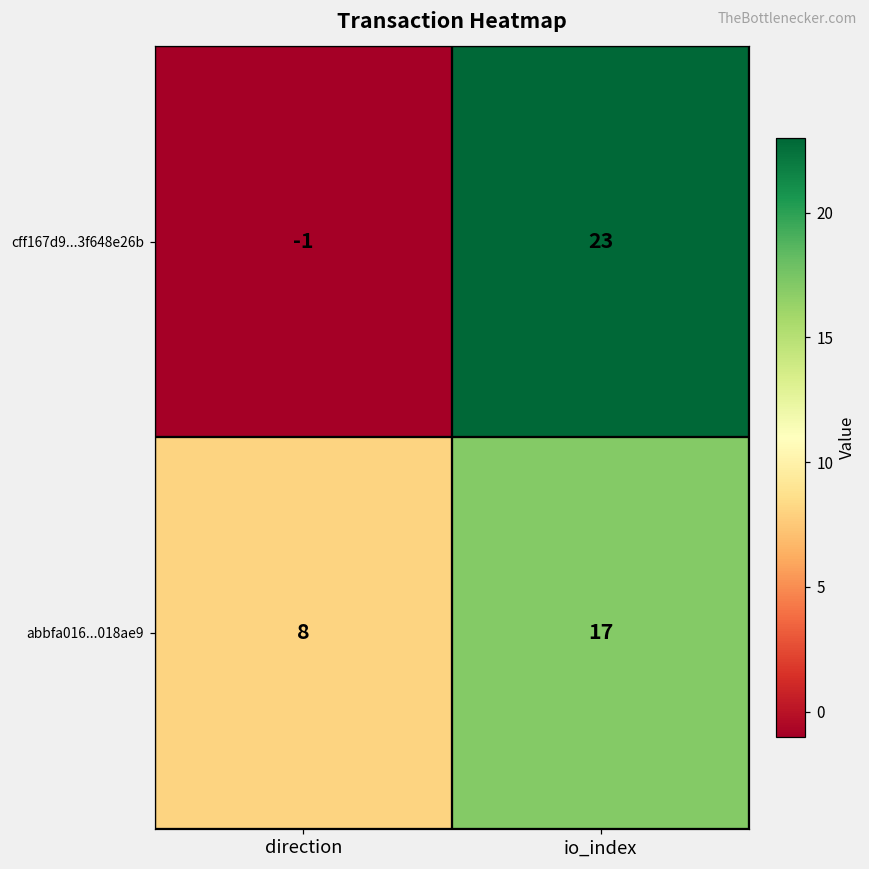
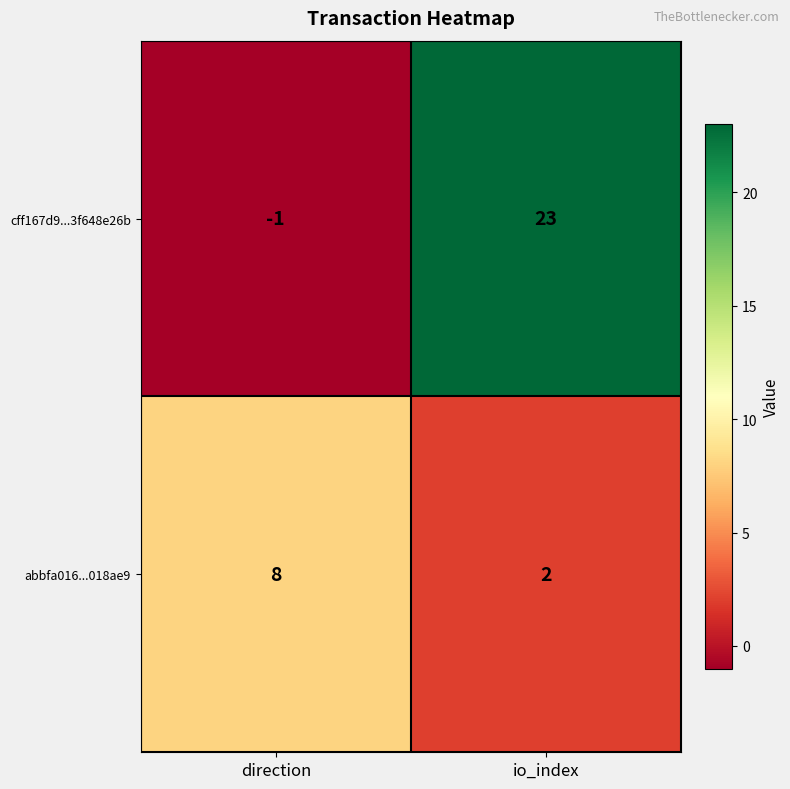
abbfa016...018ae9, io_index: 17 -> 2
